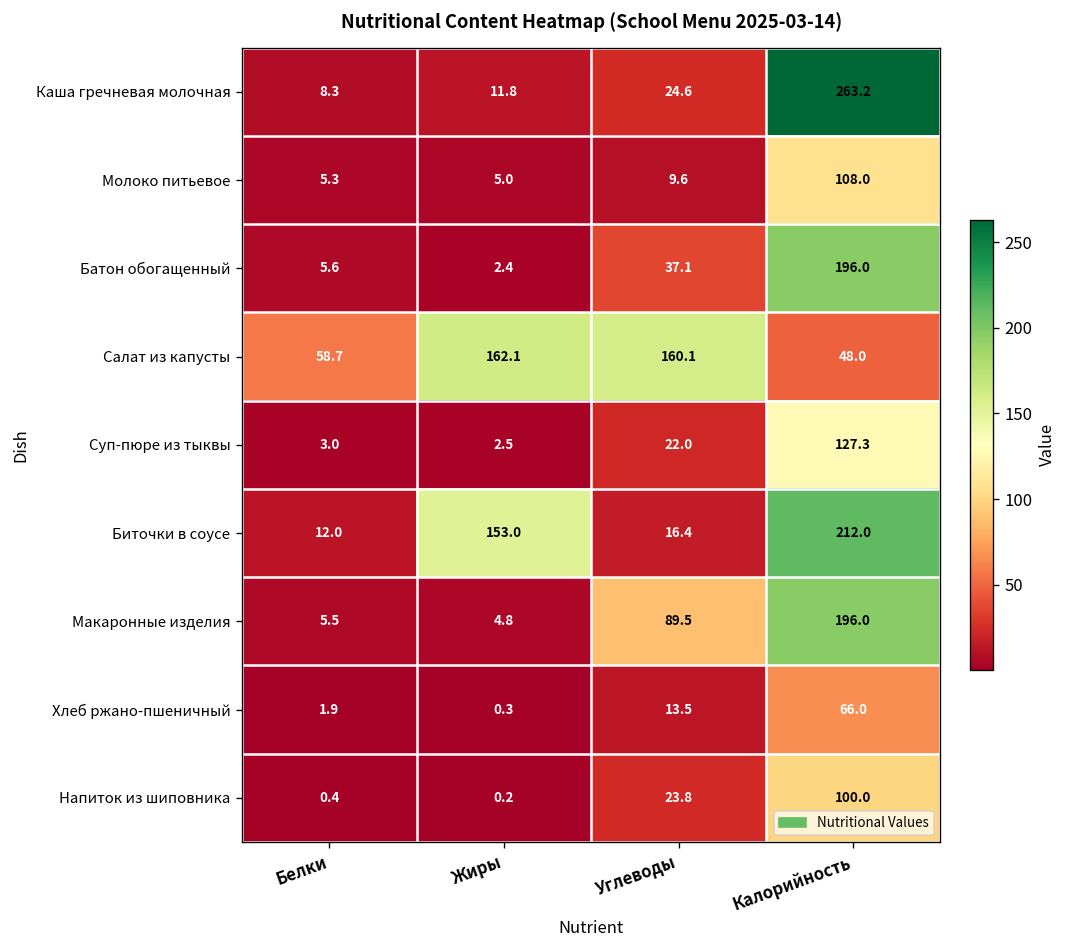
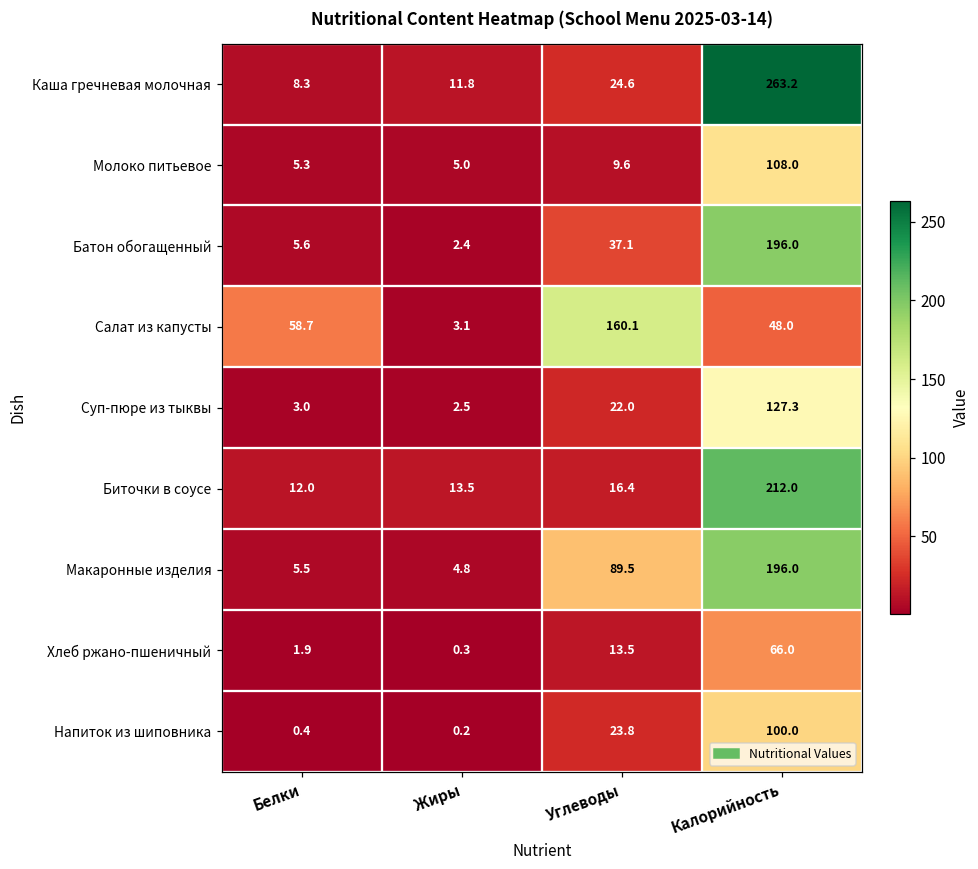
Салат из капусты, Жиры: 162.1 -> 3.1
Биточки в соусе, Жиры: 153.0 -> 13.5
